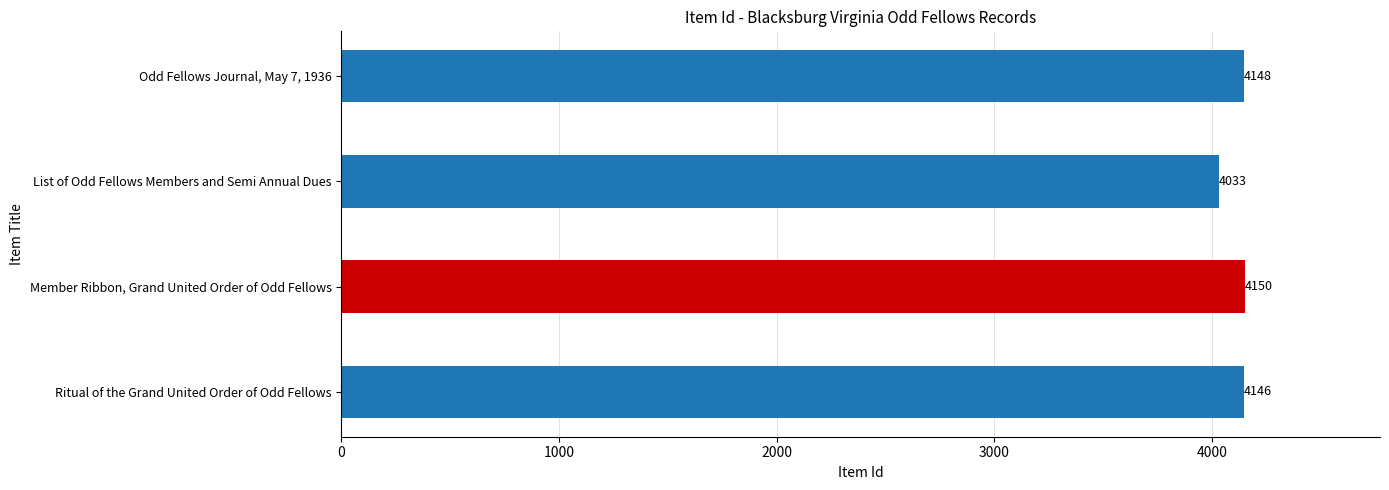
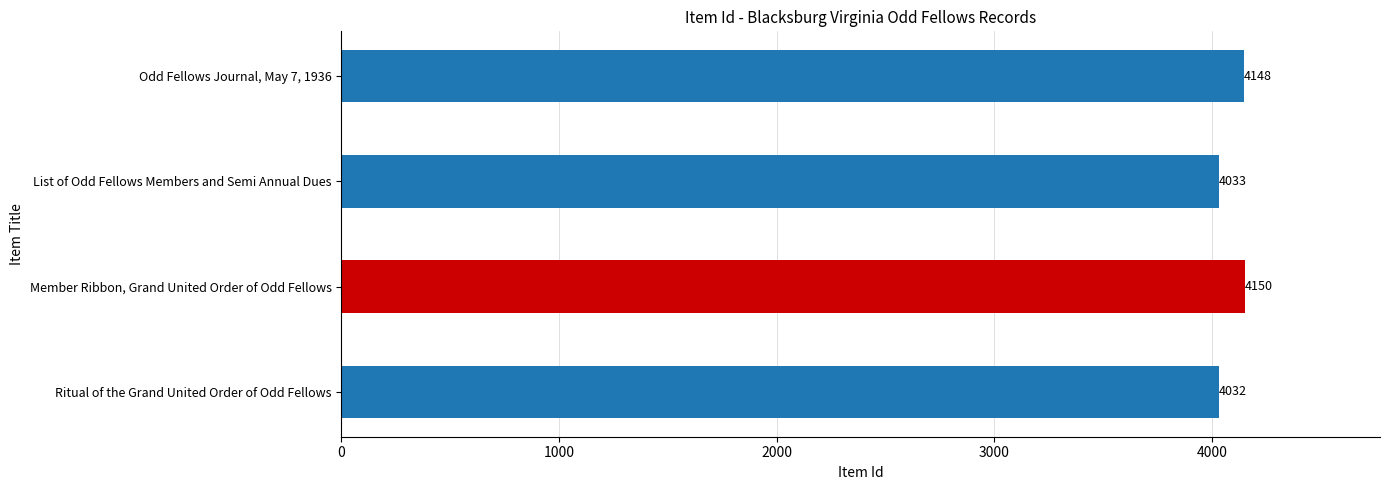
Ritual of the Grand United Order of Odd Fellows: 4146 -> 4032
